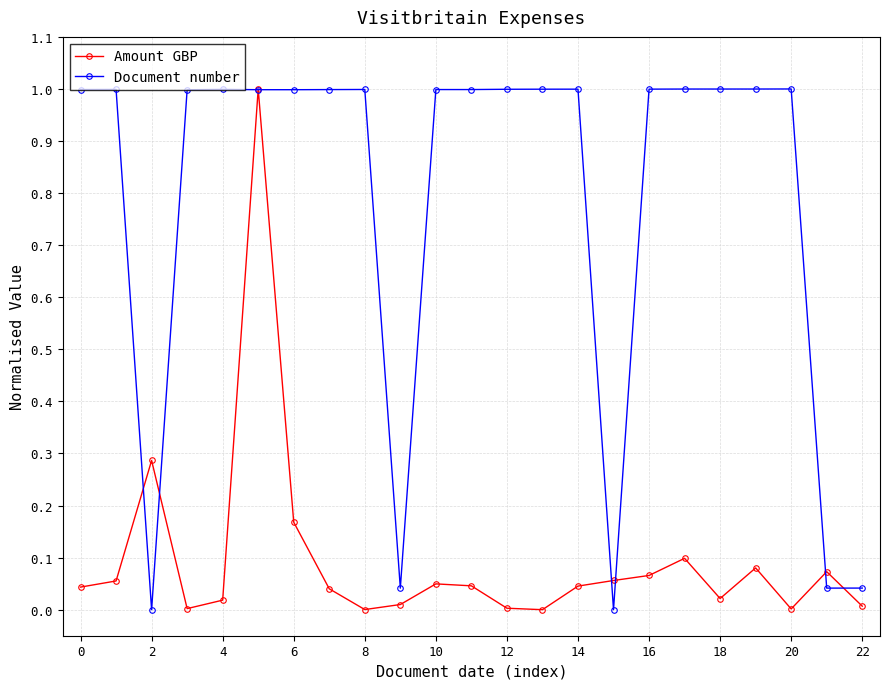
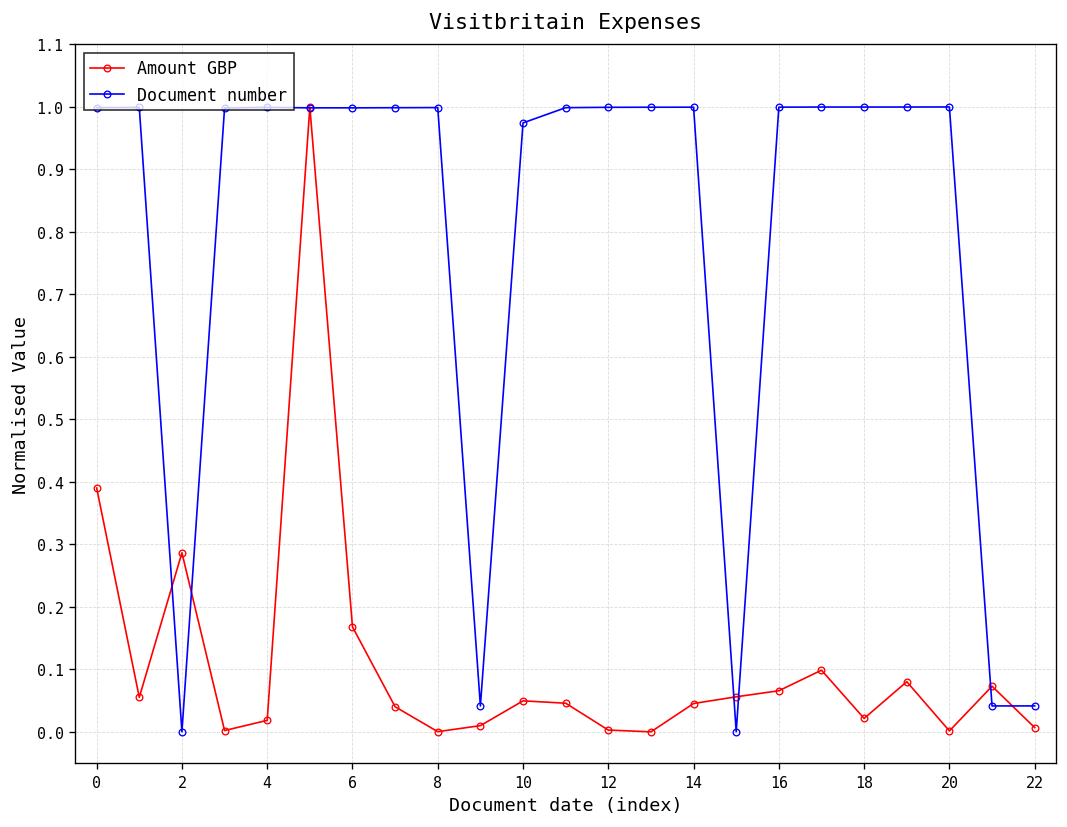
Amount GBP, 0: 0.04 -> 0.39
Document number, 10: 1.00 -> 0.97
